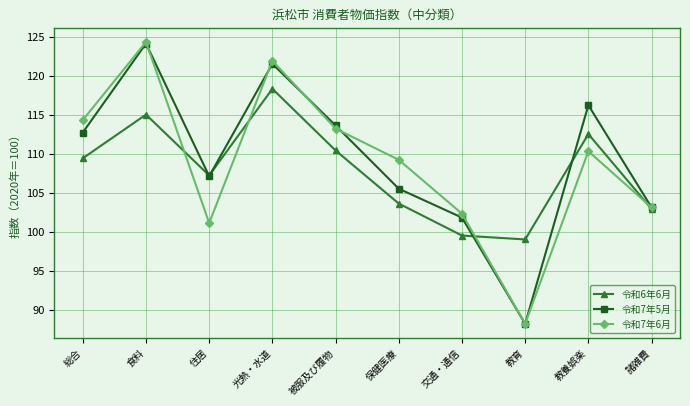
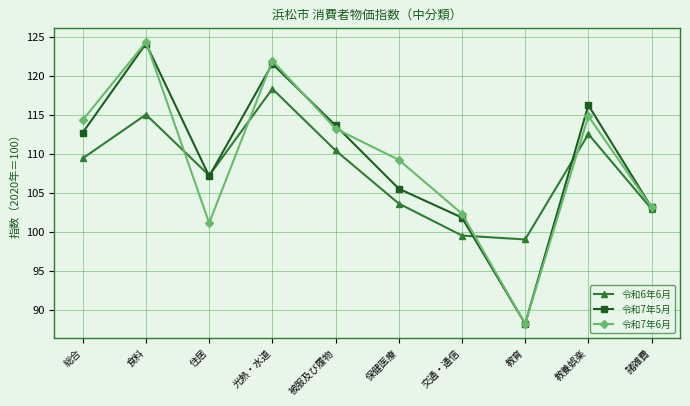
令和7年6月, 教養娯楽: 110 -> 115
